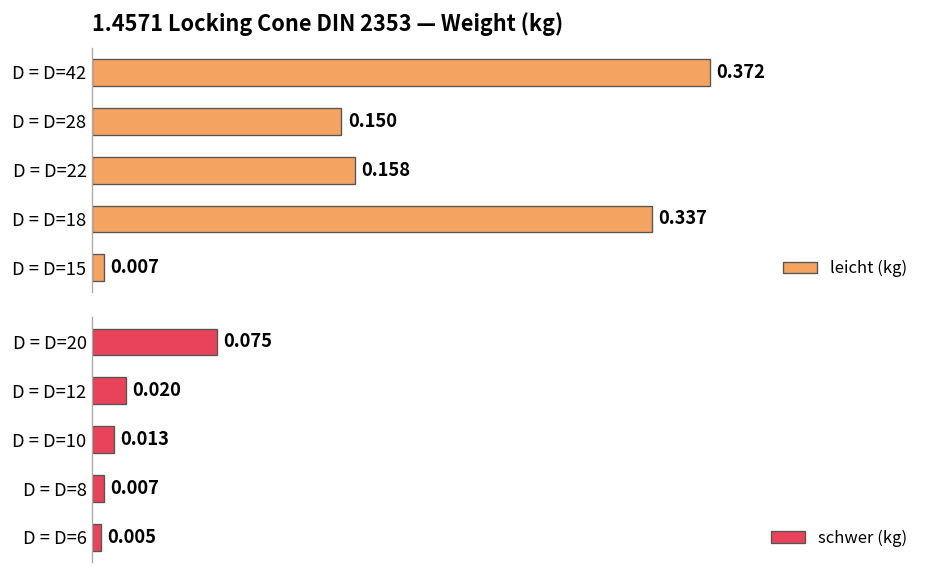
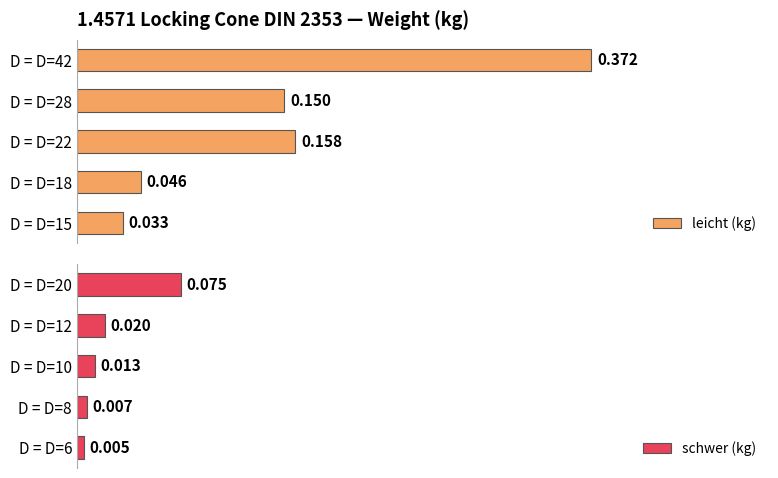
1.4571 Locking Cone DIN 2353 — Weight (kg), D = D=18: 0.337 -> 0.046
1.4571 Locking Cone DIN 2353 — Weight (kg), D = D=15: 0.007 -> 0.033
